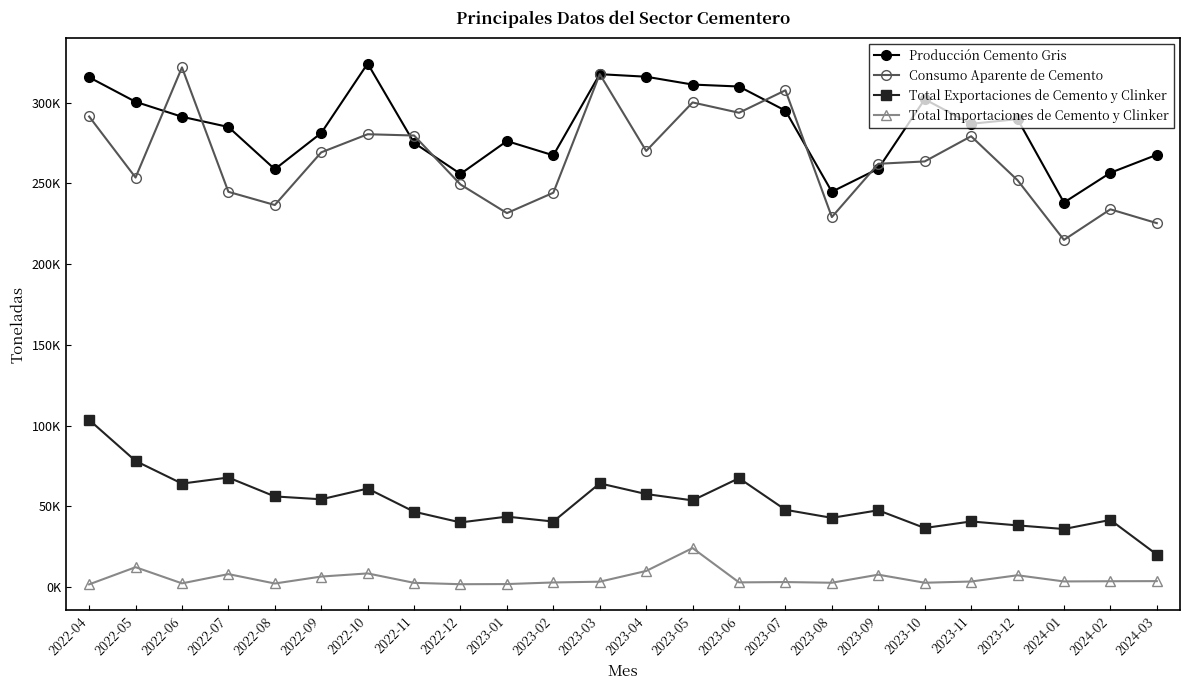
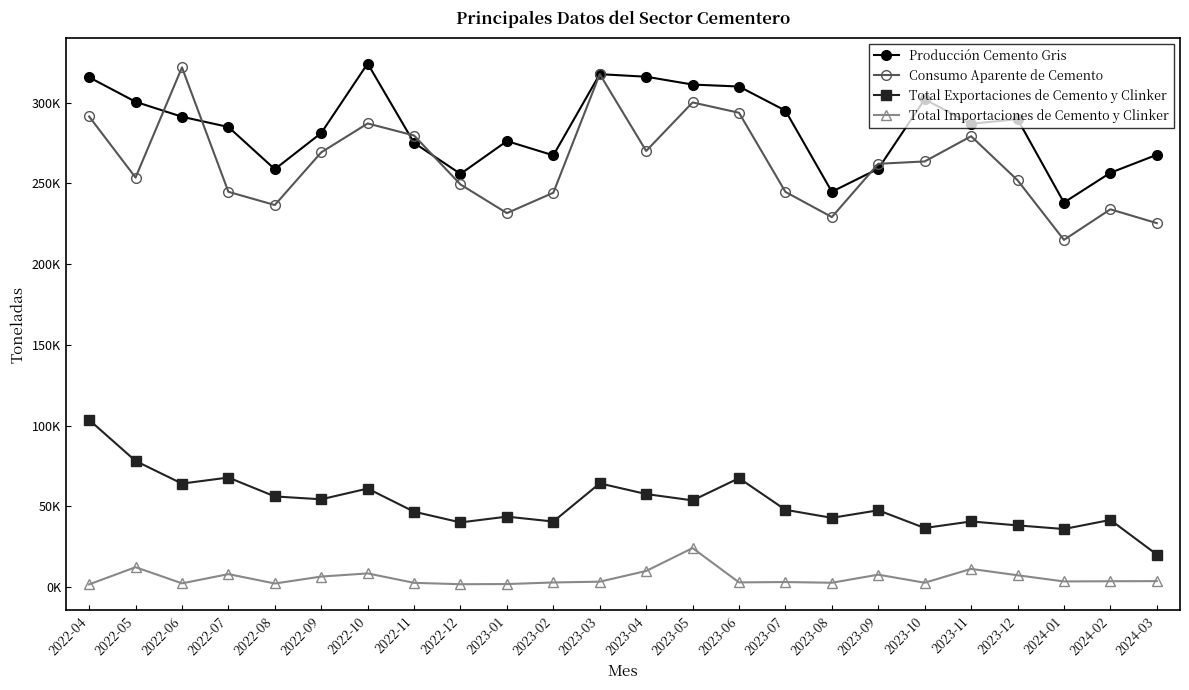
Consumo Aparente de Cemento, 2022-10: 280000 -> 287000
Consumo Aparente de Cemento, 2023-07: 308000 -> 245000
Total Importaciones de Cemento y Clinker, 2023-11: 3000 -> 11000
